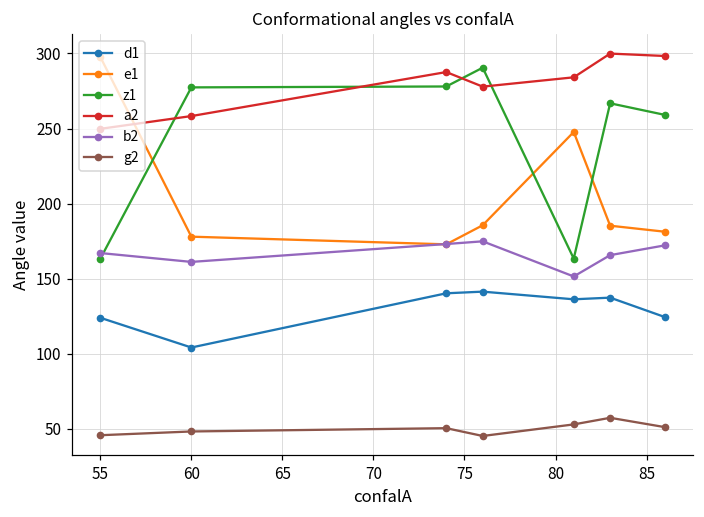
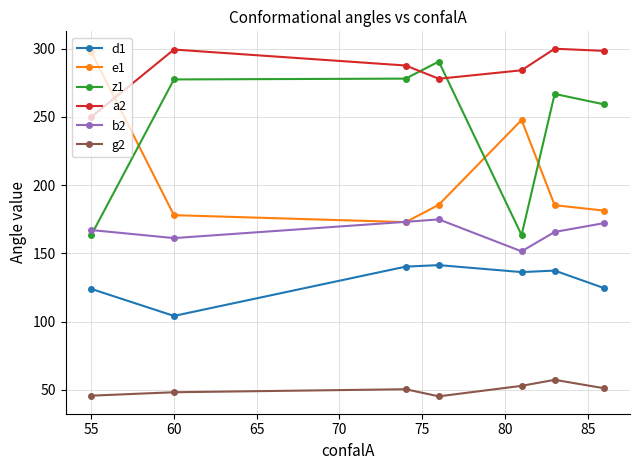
a2, 60: 258 -> 299
